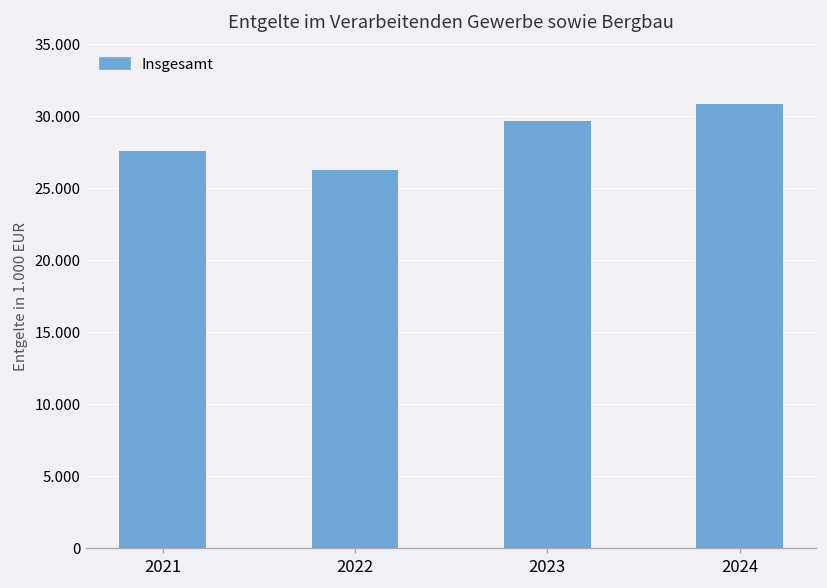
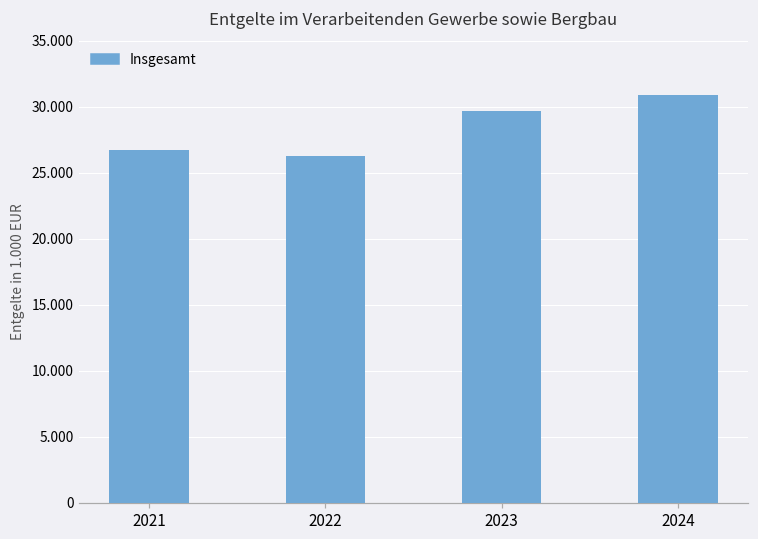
2021: 27.6 -> 26.7
